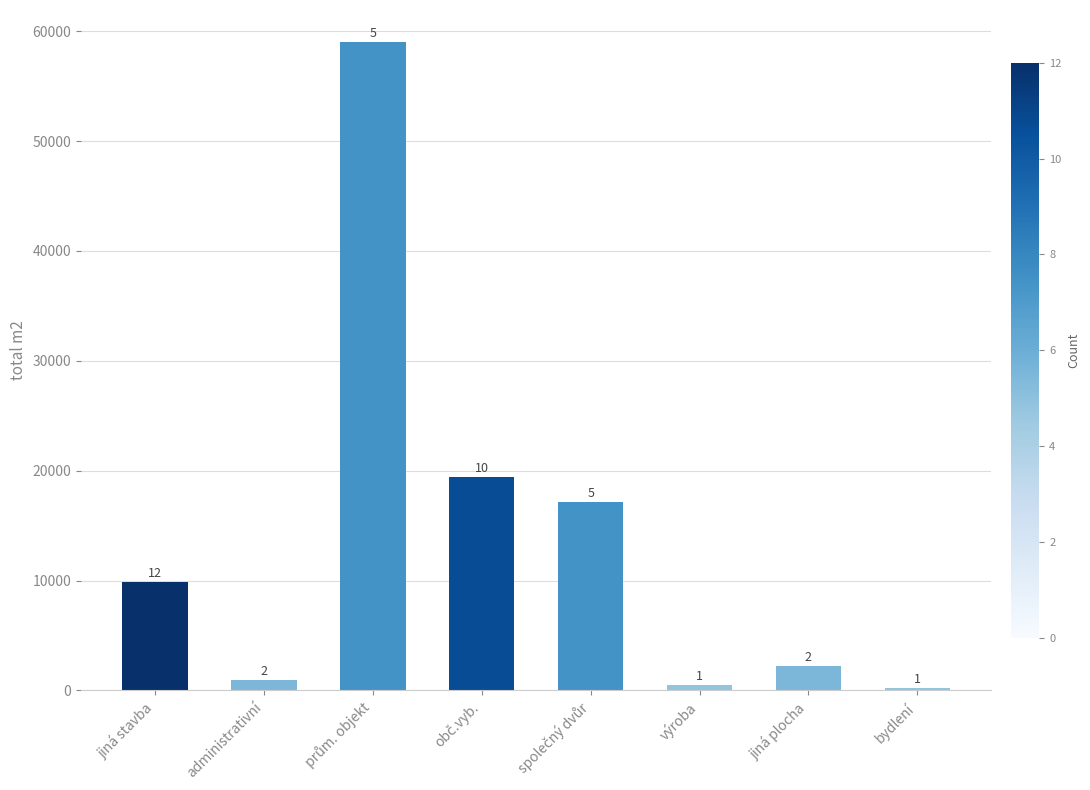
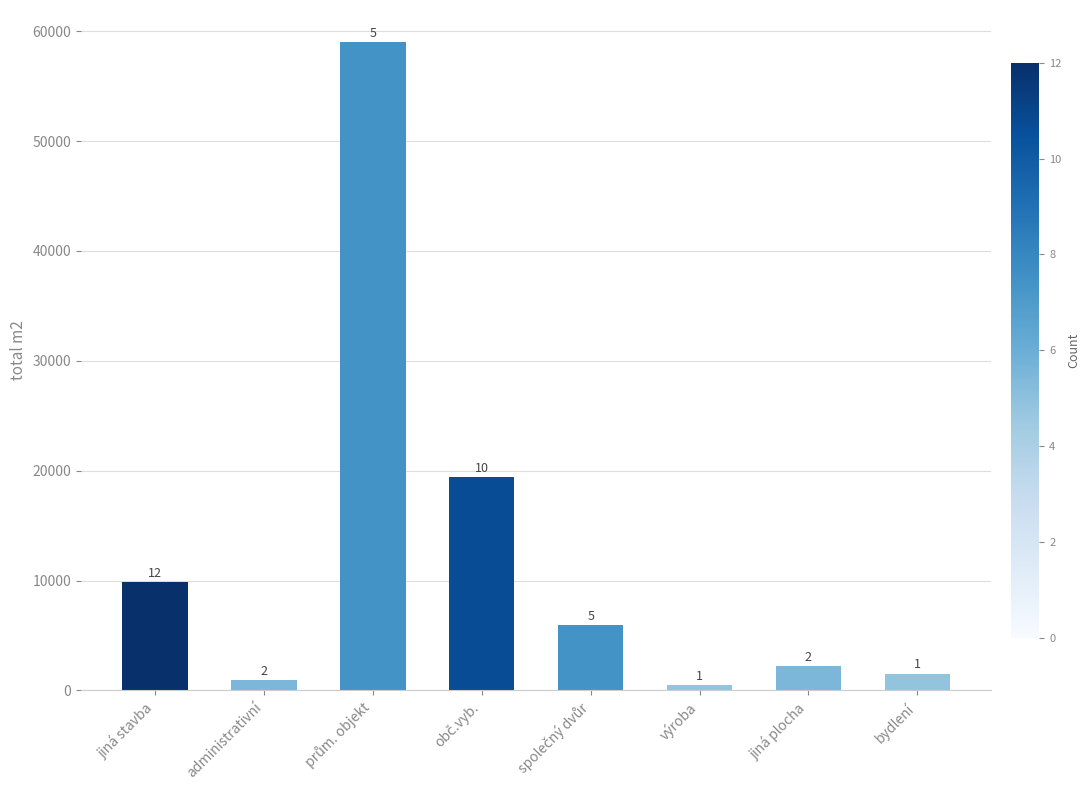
společný dvůr: 17100 -> 6000
bydlení: 200 -> 1500
